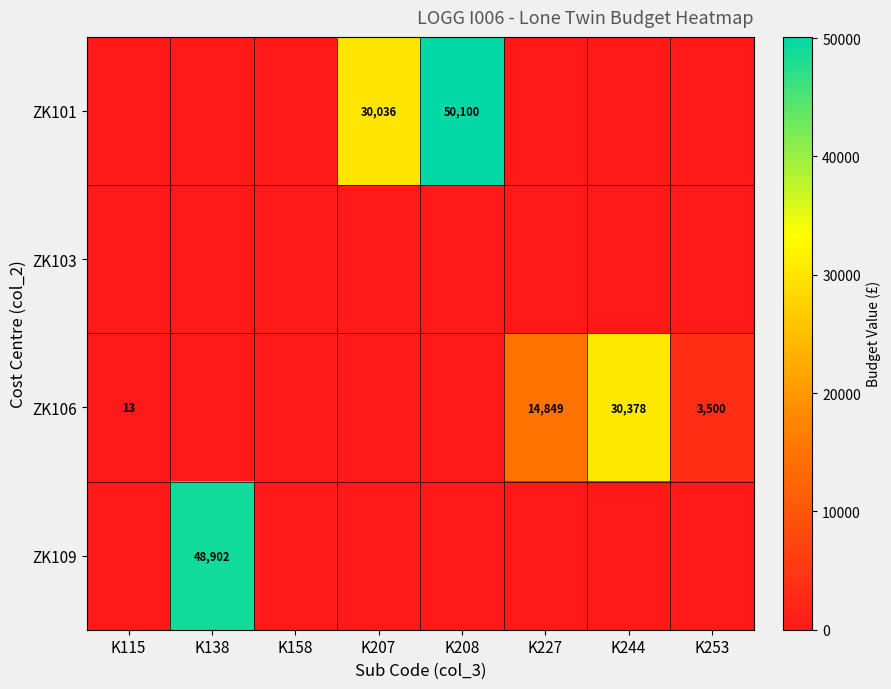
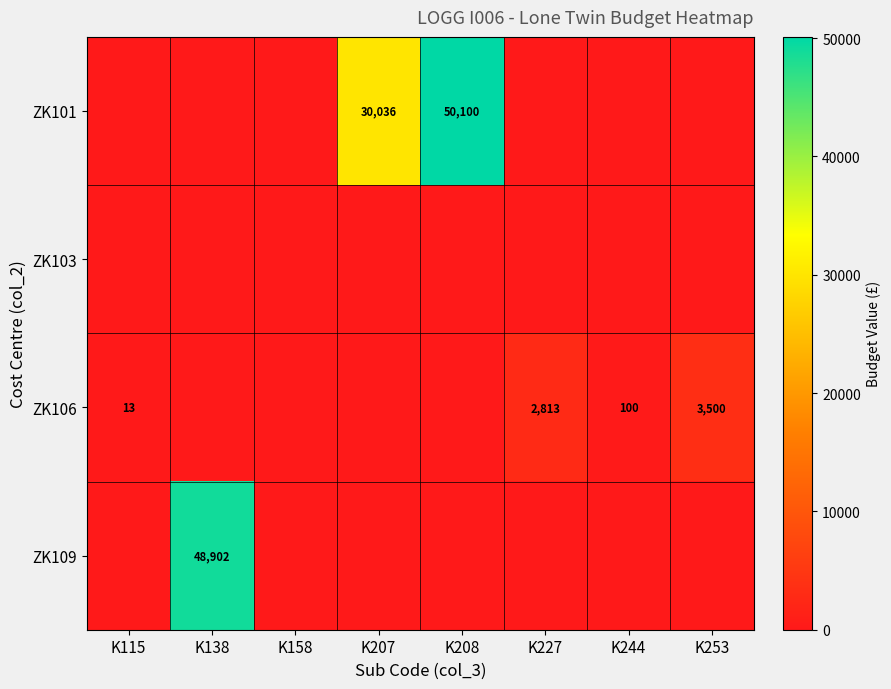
ZK106, K227: 14,849 -> 2,813
ZK106, K244: 30,378 -> 100
